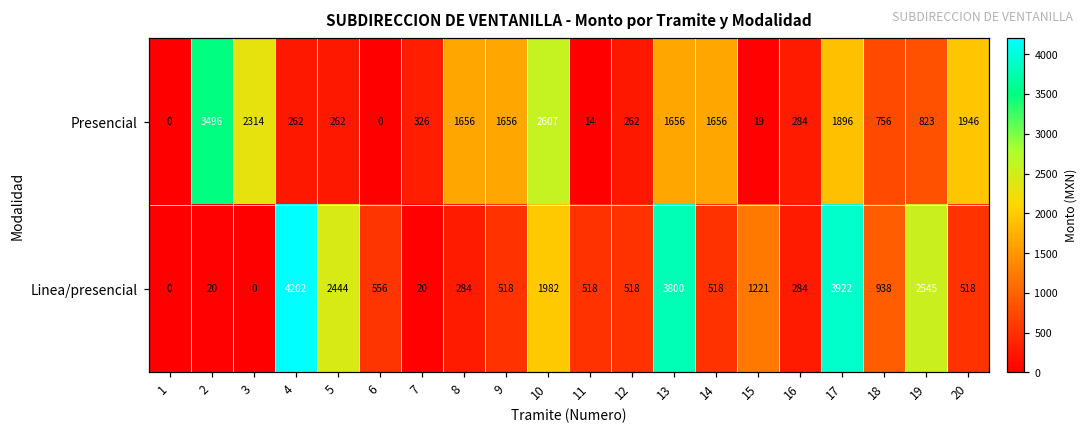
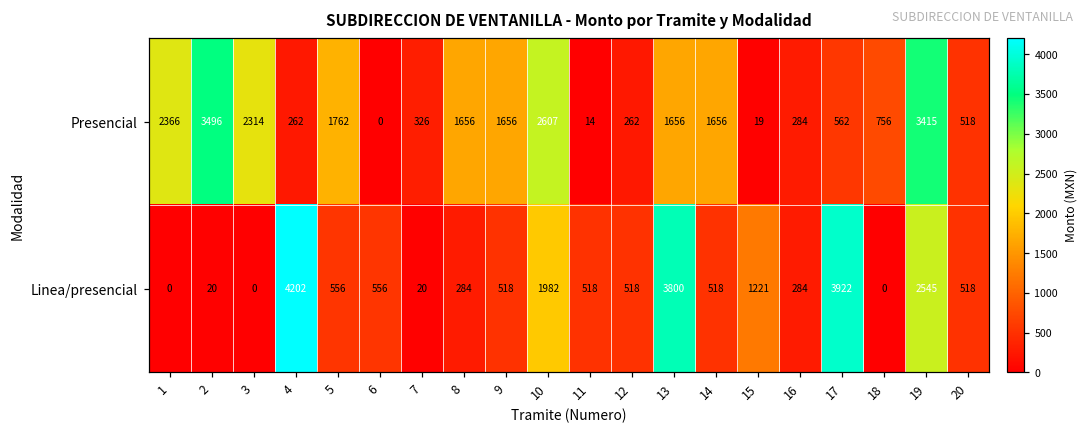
Presencial, 1: 0 -> 2366
Presencial, 5: 262 -> 1762
Presencial, 17: 1896 -> 562
Presencial, 19: 823 -> 3415
Presencial, 20: 1946 -> 518
Linea/presencial, 5: 2444 -> 556
Linea/presencial, 18: 938 -> 0
